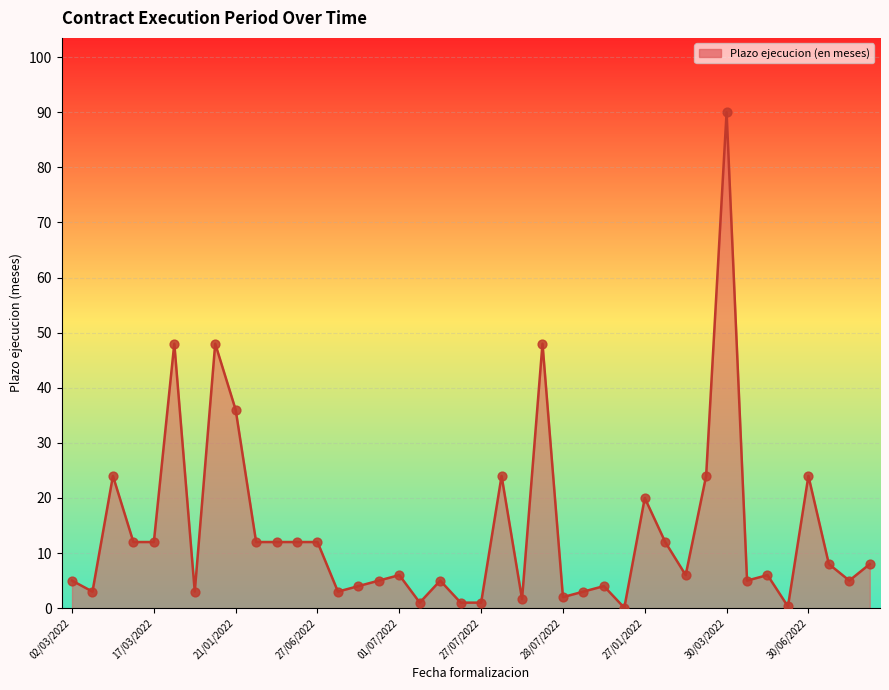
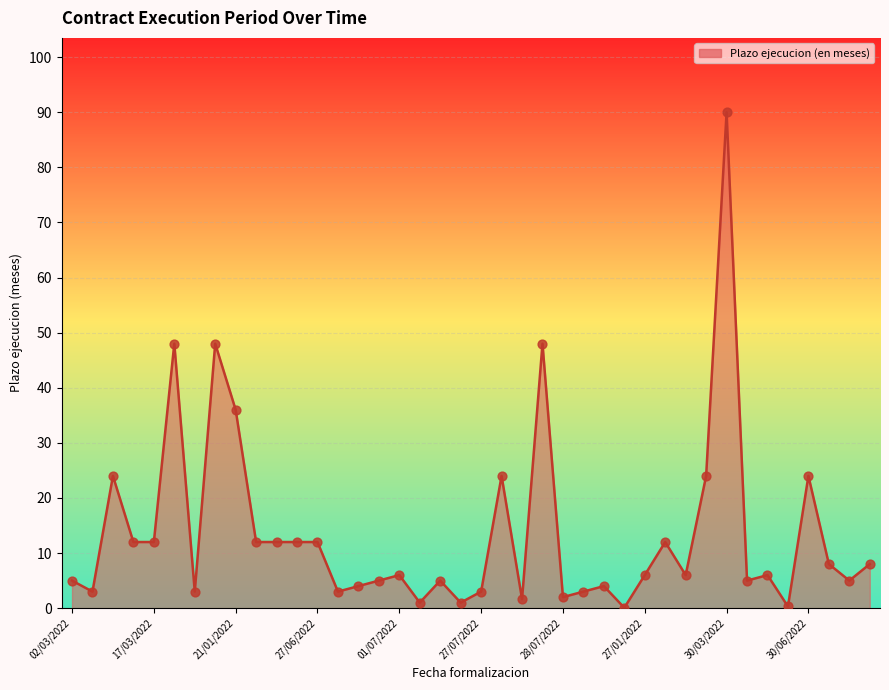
27/07/2022: 1 -> 3
27/01/2022: 20 -> 6
